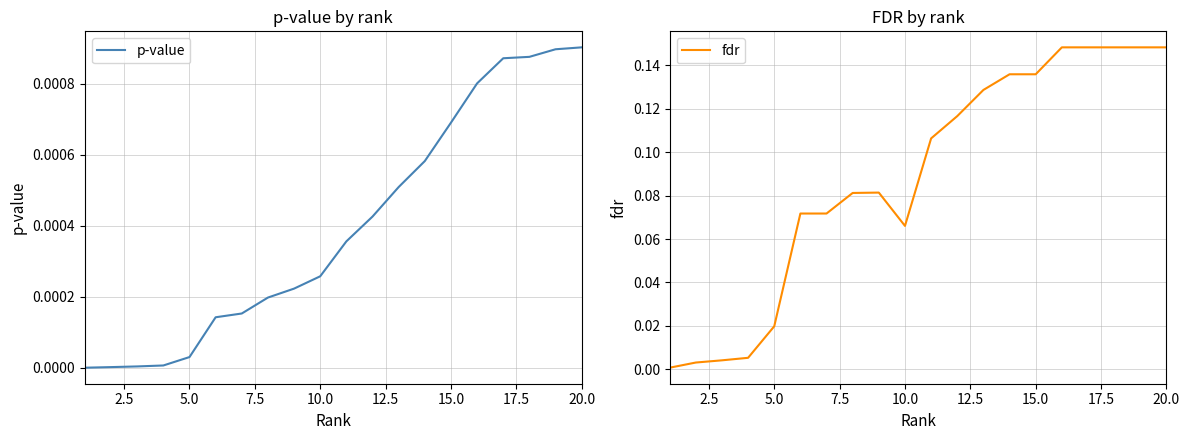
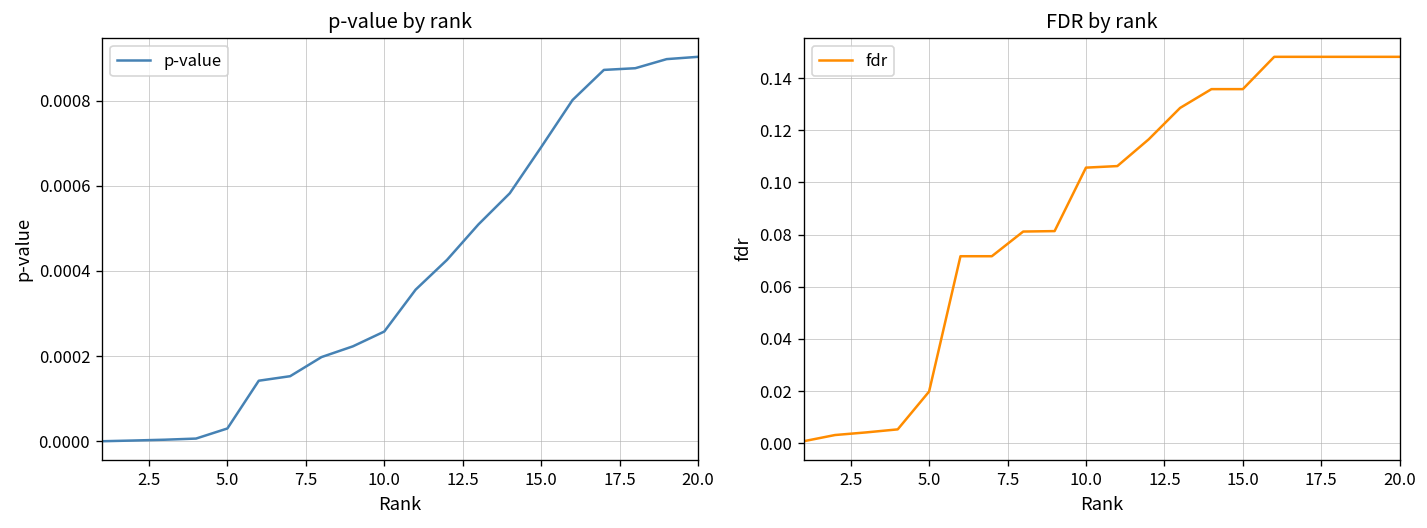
FDR by rank, 10.0: 0.066 -> 0.106
